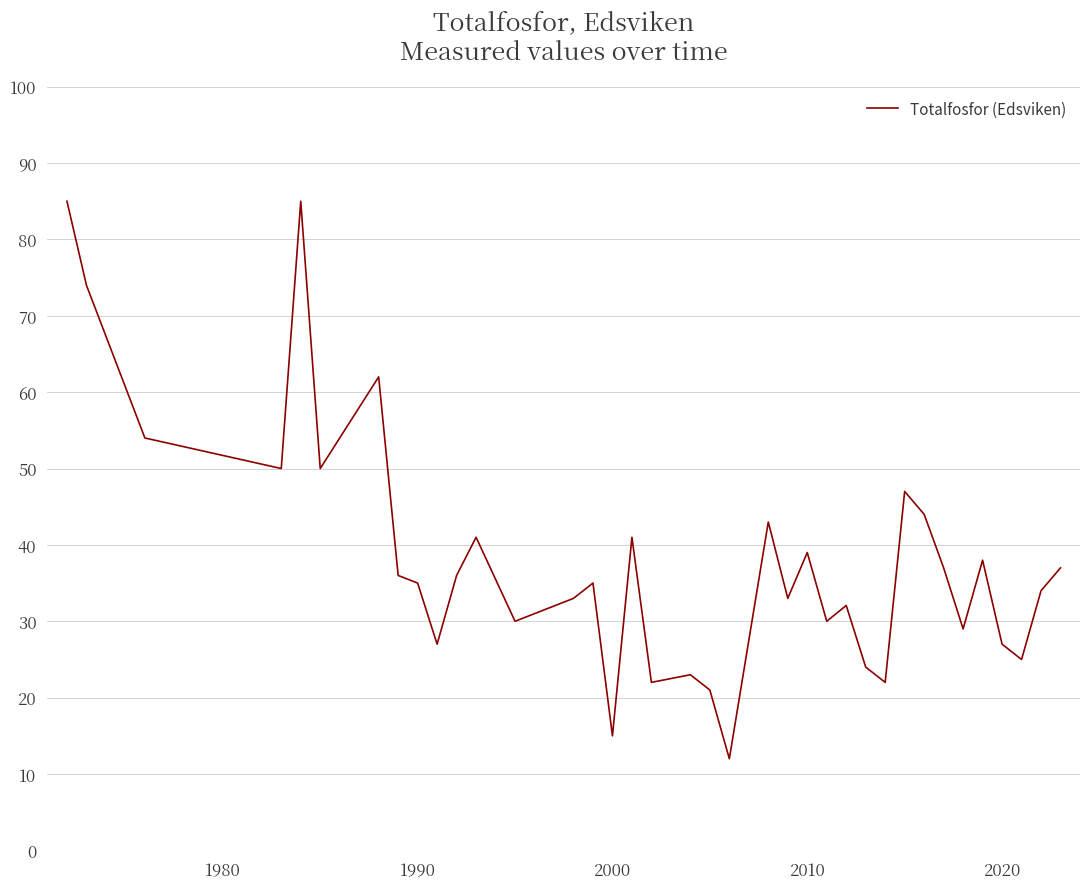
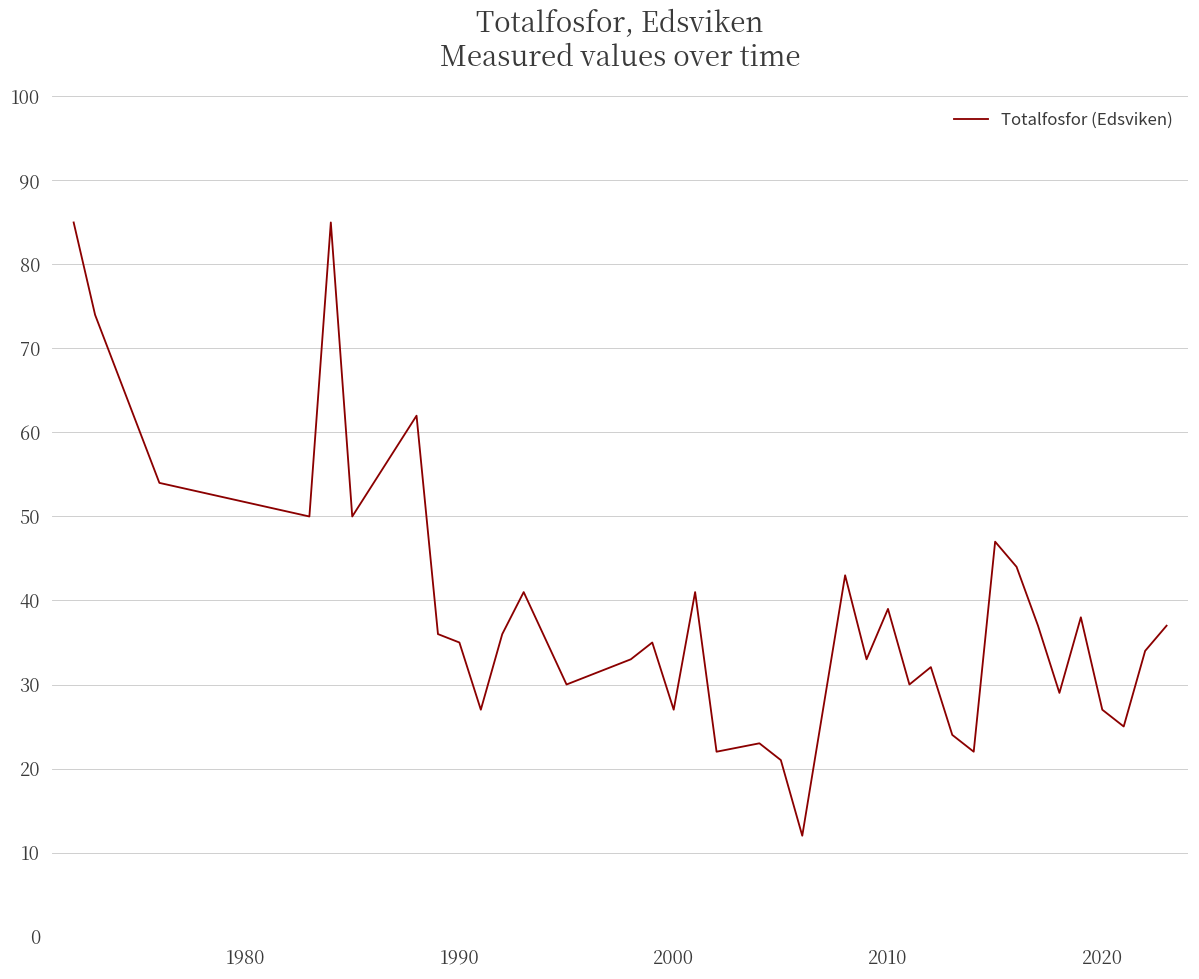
2000: 15 -> 27
